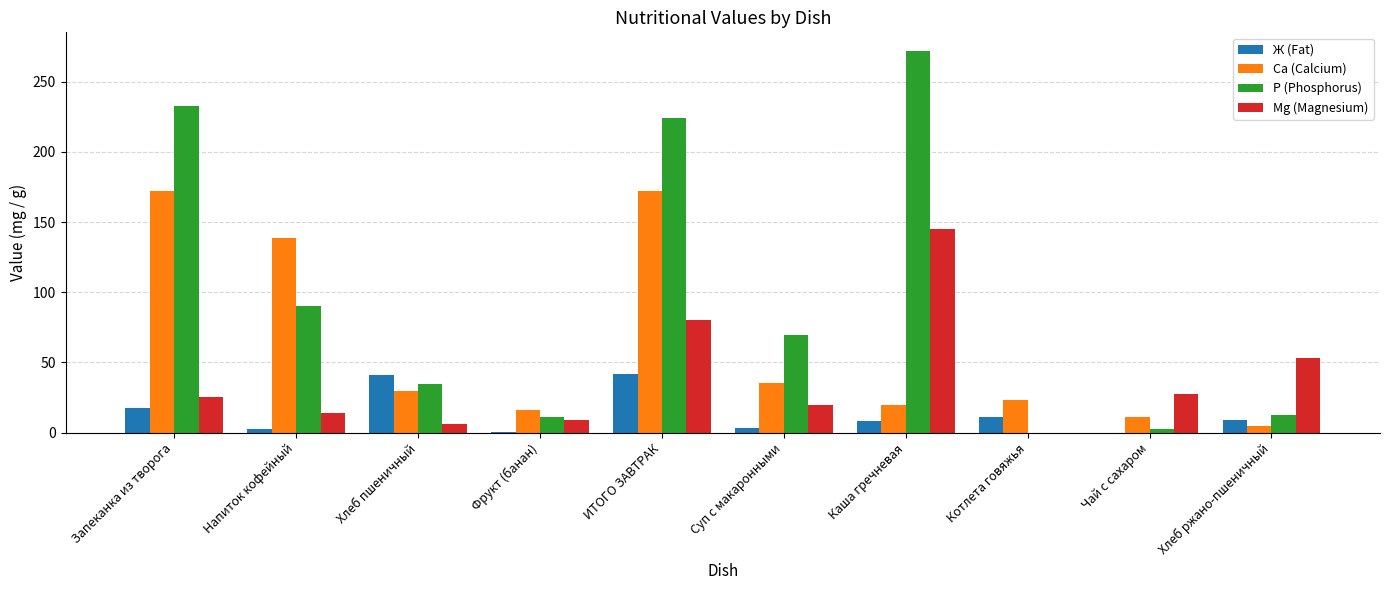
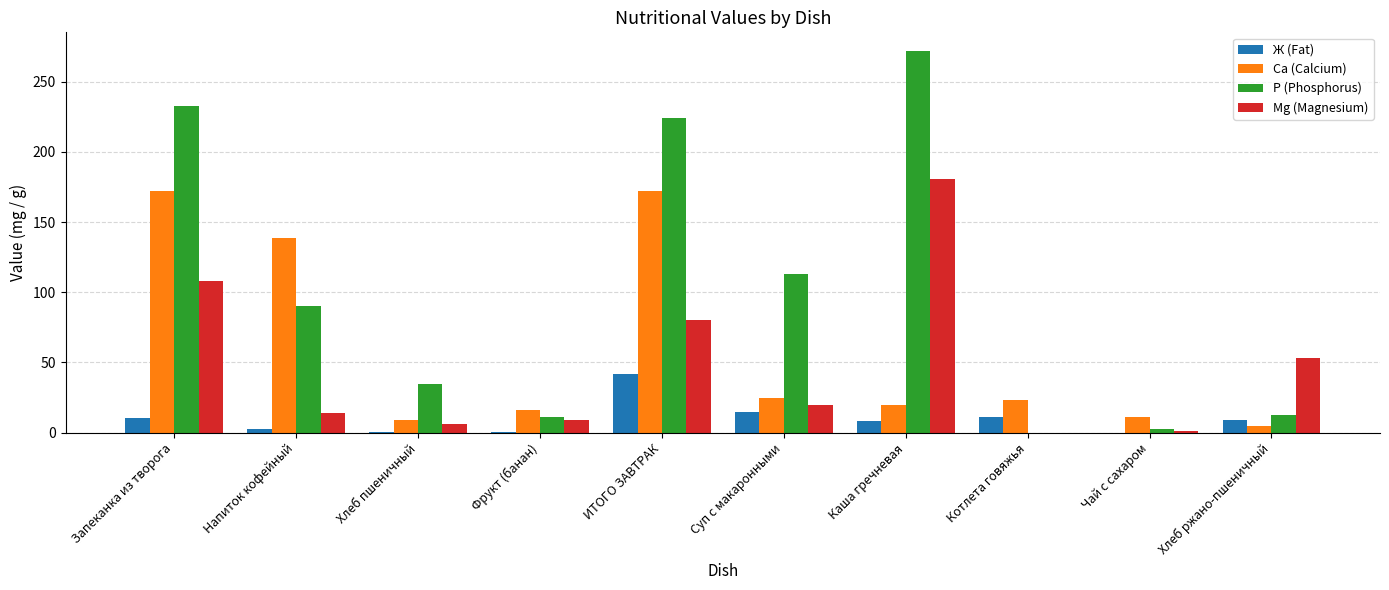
Ж (Fat), Запеканка из творога: 17 -> 10
Mg (Magnesium), Запеканка из творога: 25 -> 108
Ж (Fat), Хлеб пшеничный: 41 -> 0
Са (Calcium), Хлеб пшеничный: 30 -> 9
Ж (Fat), Суп с макаронными: 3 -> 15
Са (Calcium), Суп с макаронными: 35 -> 24
Р (Phosphorus), Суп с макаронными: 69 -> 113
Mg (Magnesium), Каша гречневая: 145 -> 181
Mg (Magnesium), Чай с сахаром: 27 -> 1
